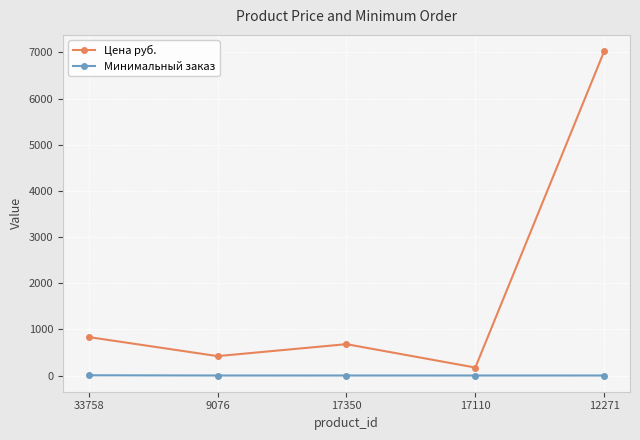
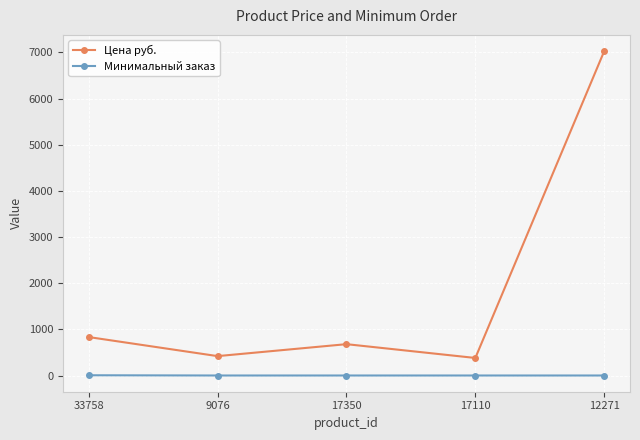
Цена руб., 17110: 200 -> 400
